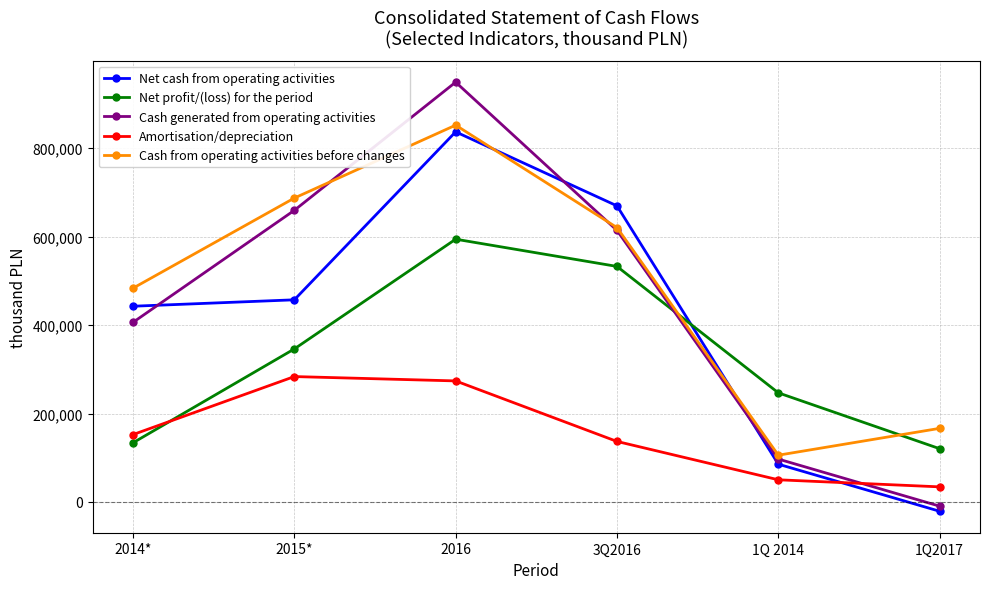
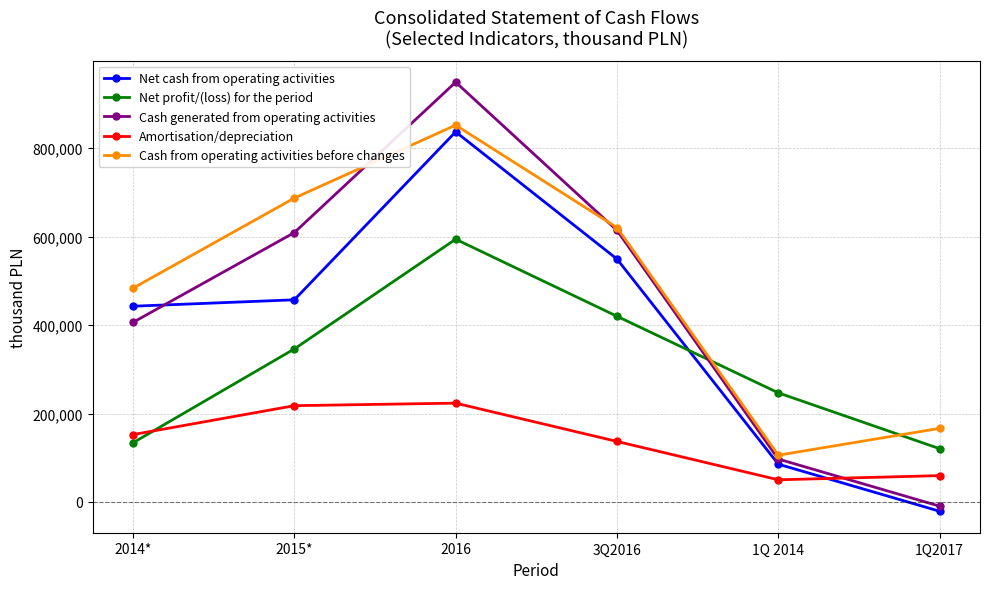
Cash generated from operating activities, 2015*: 660,000 -> 610,000
Amortisation/depreciation, 2015*: 280,000 -> 220,000
Amortisation/depreciation, 2016: 270,000 -> 220,000
Net cash from operating activities, 3Q2016: 670,000 -> 550,000
Net profit/(loss) for the period, 3Q2016: 530,000 -> 420,000
Amortisation/depreciation, 1Q2017: 30,000 -> 60,000
